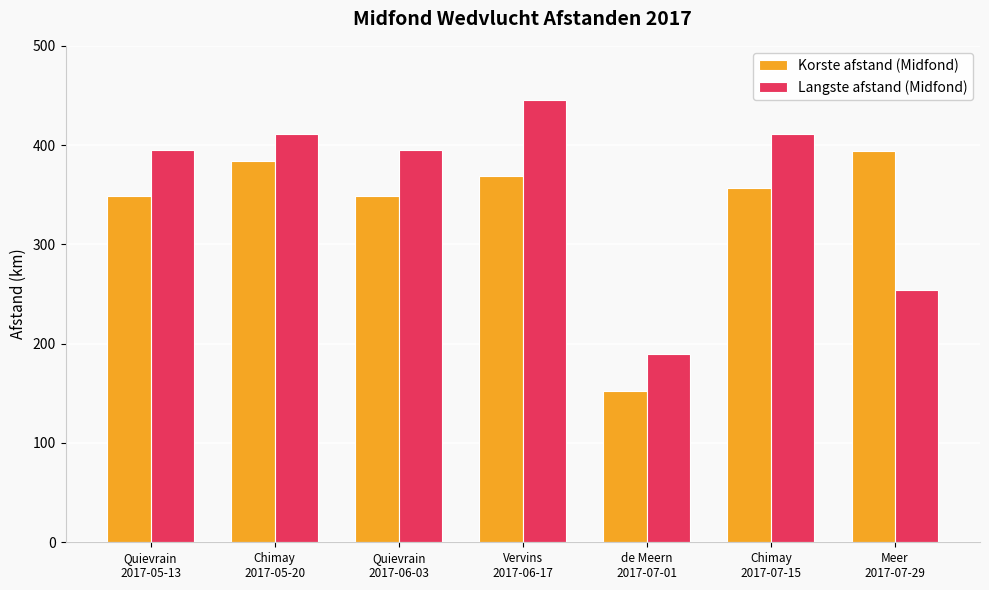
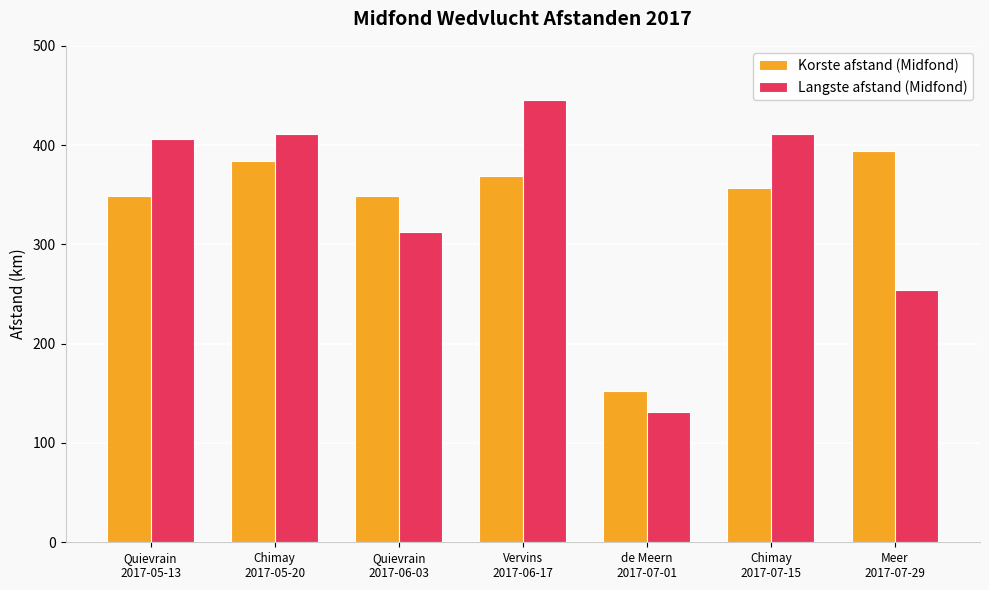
Langste afstand (Midfond), Quievrain 2017-05-13: 400 -> 410
Langste afstand (Midfond), Quievrain 2017-06-03: 400 -> 310
Langste afstand (Midfond), de Meern 2017-07-01: 190 -> 130
